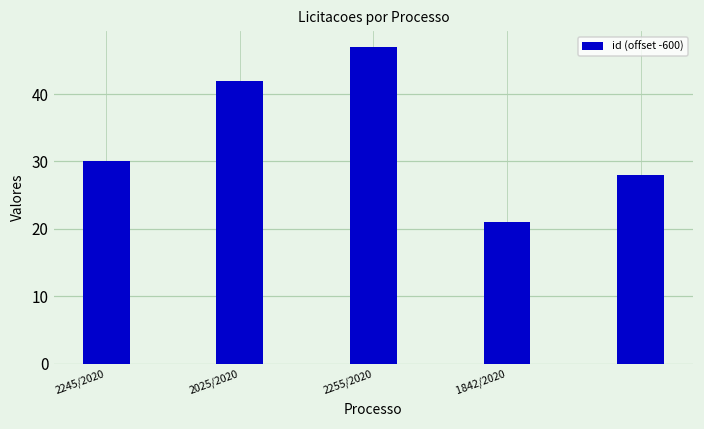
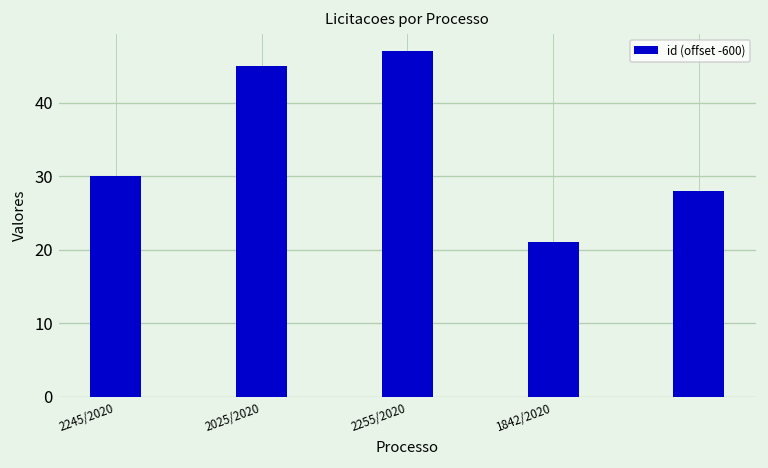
2025/2020: 42 -> 45
